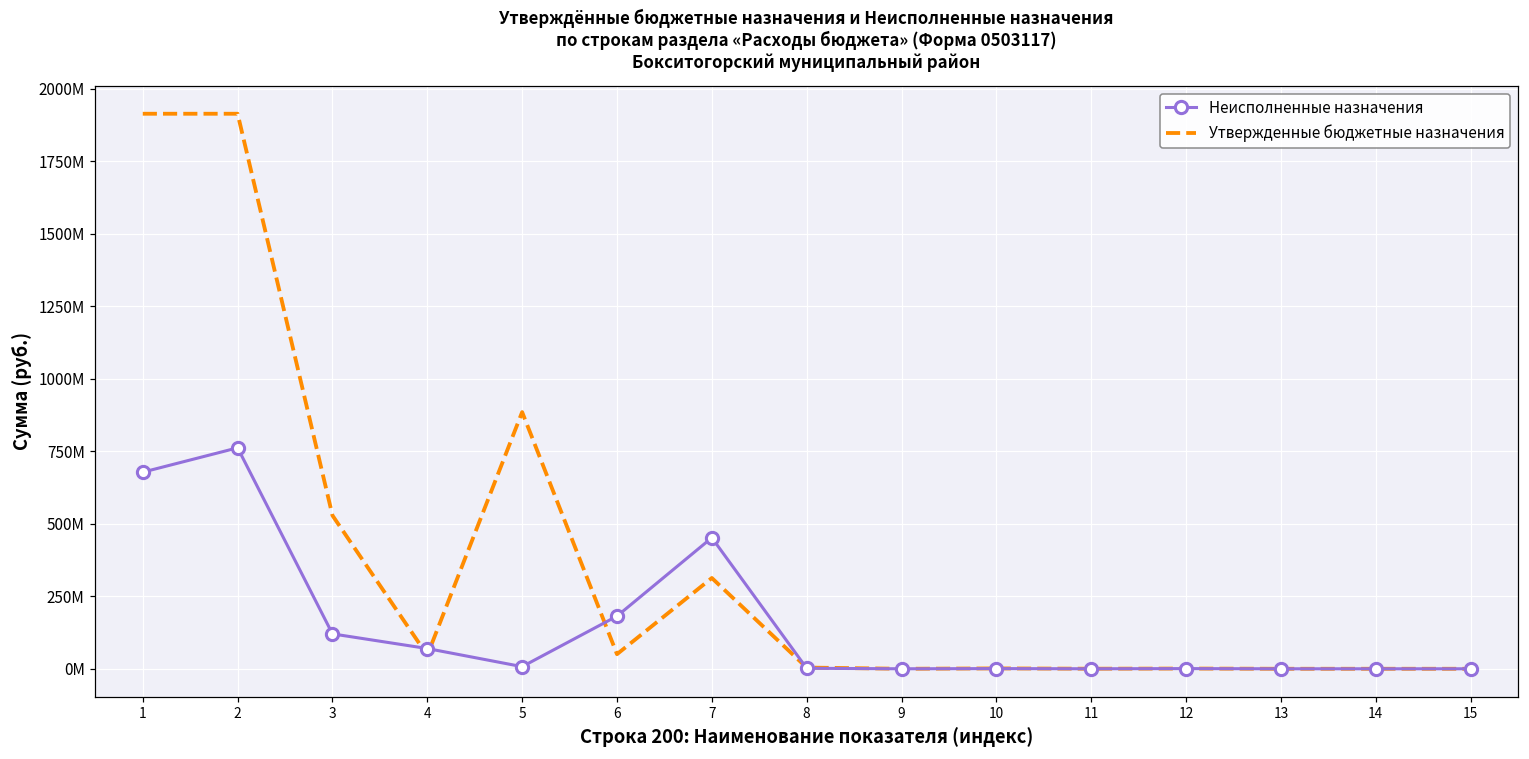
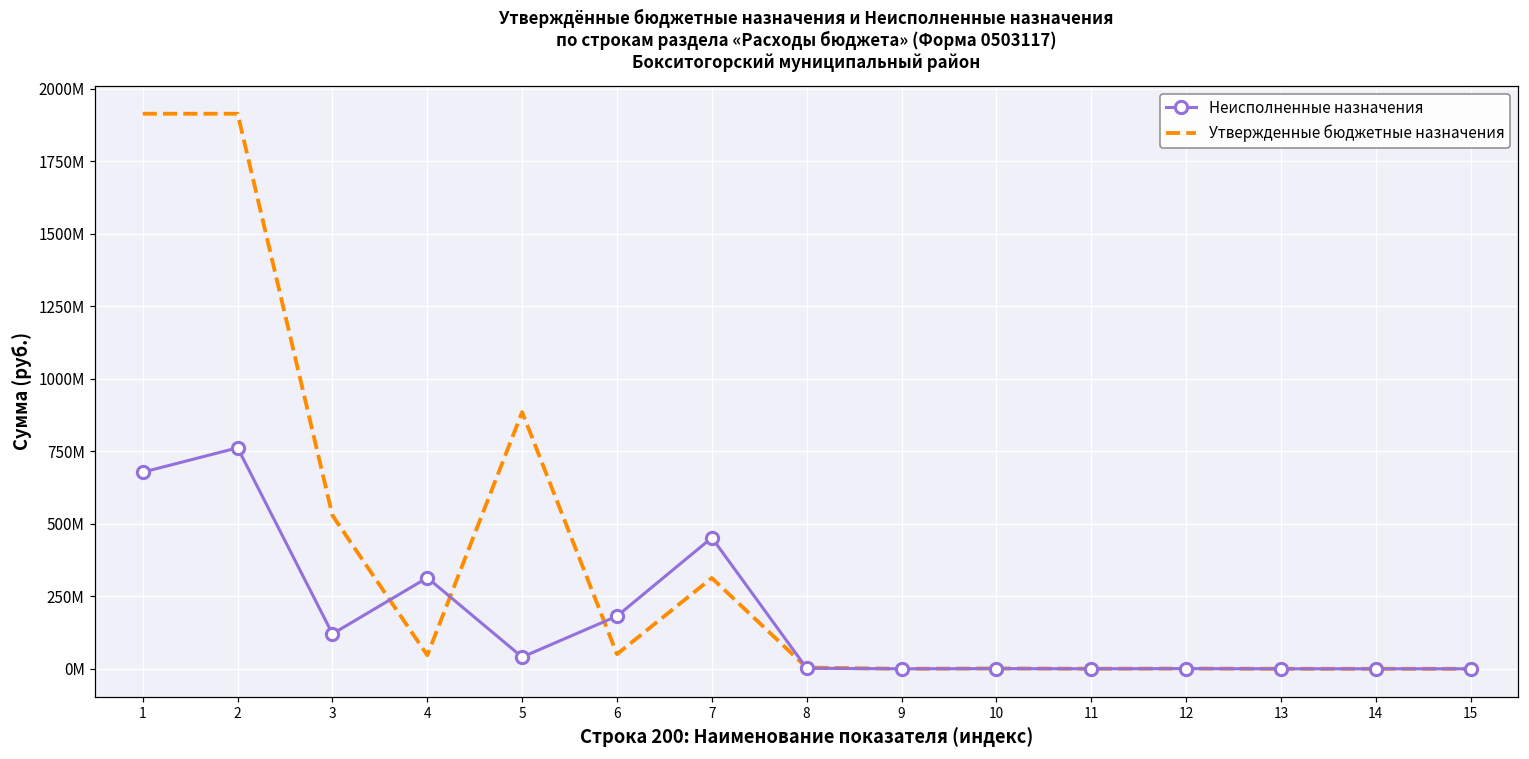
Неисполненные назначения, 4: 70000000 -> 310000000
Неисполненные назначения, 5: 10000000 -> 40000000
